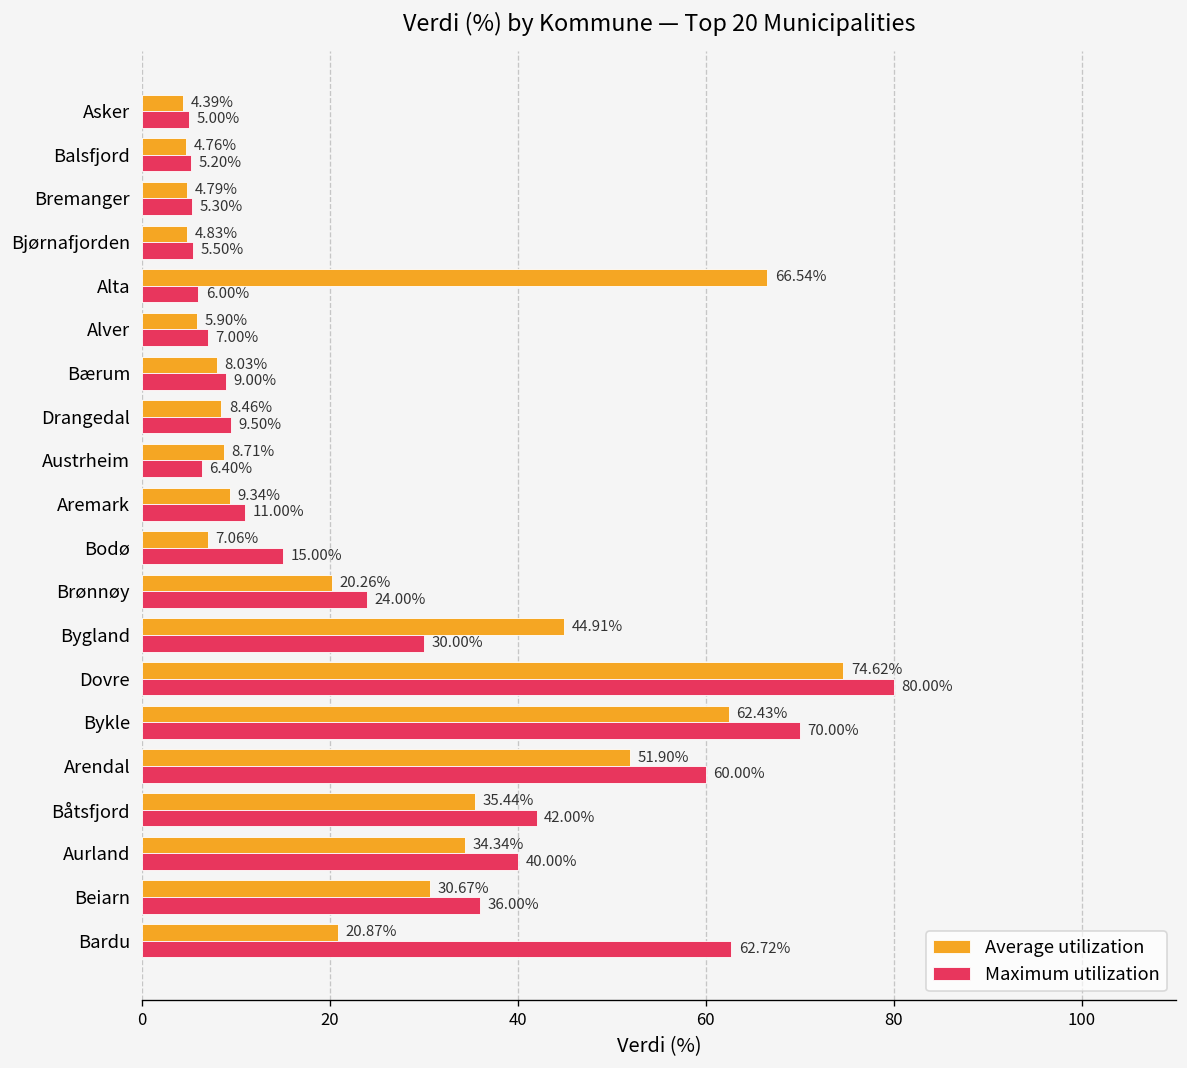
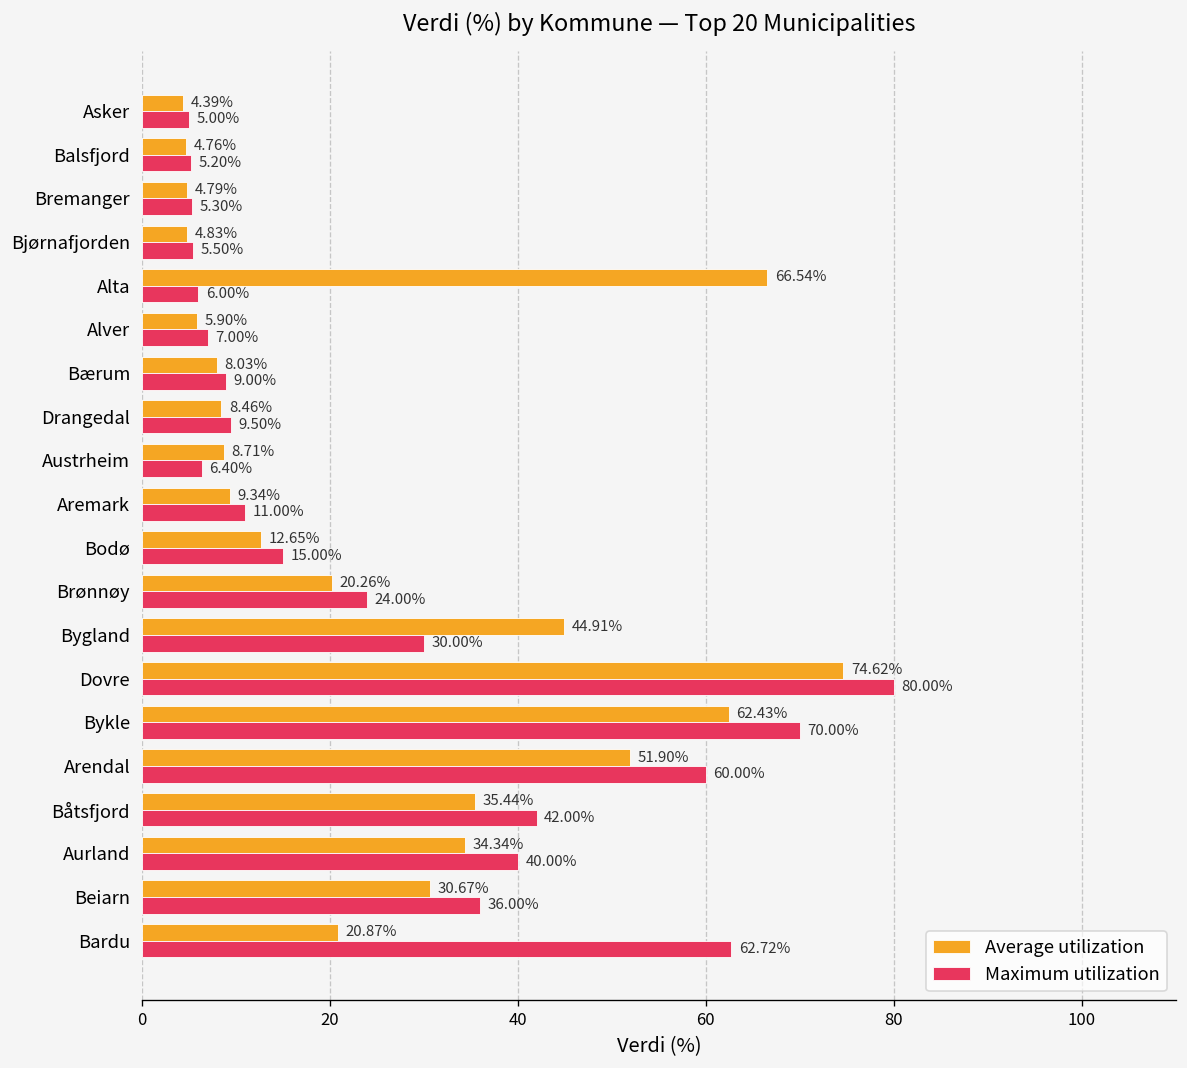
Average utilization, Bodø: 7.06% -> 12.65%
